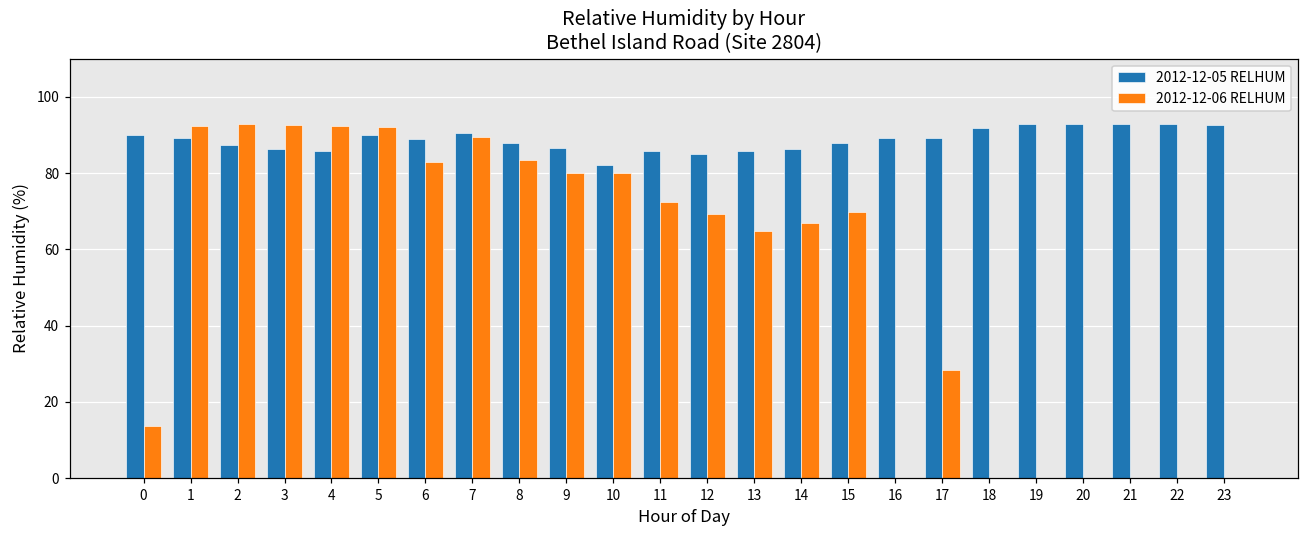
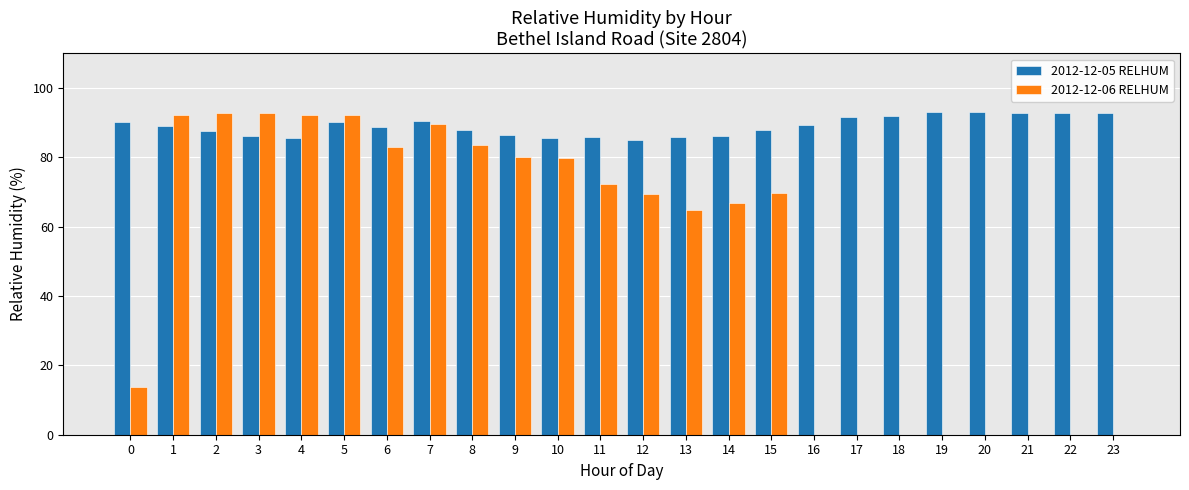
2012-12-05 RELHUM, 10: 82 -> 86
2012-12-05 RELHUM, 17: 89 -> 92
2012-12-06 RELHUM, 17: 29 -> 0
